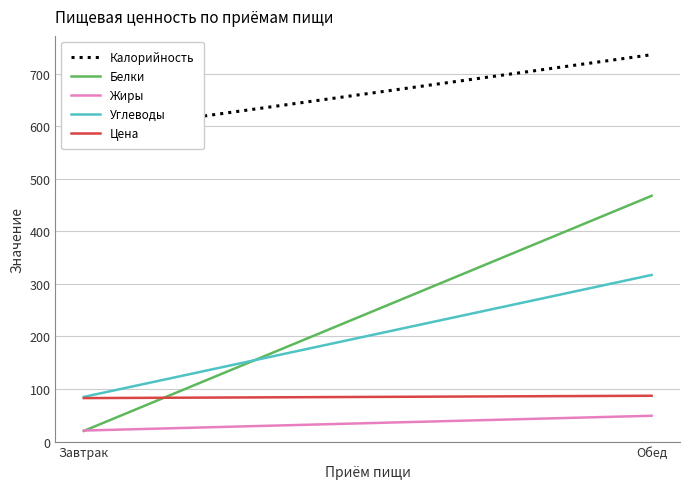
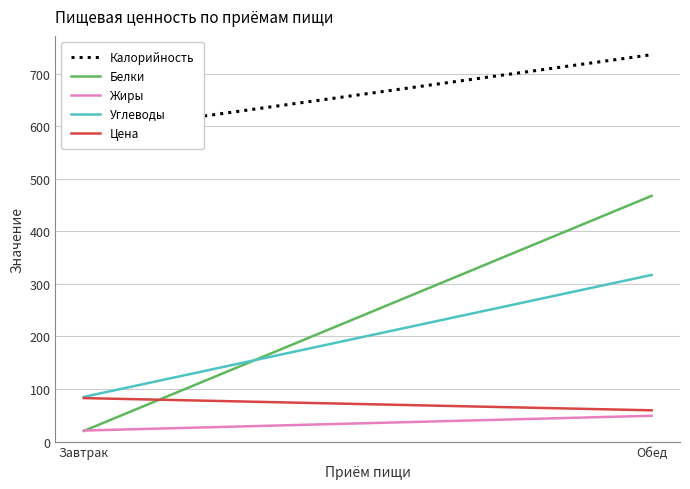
Цена, Обед: 90 -> 60
